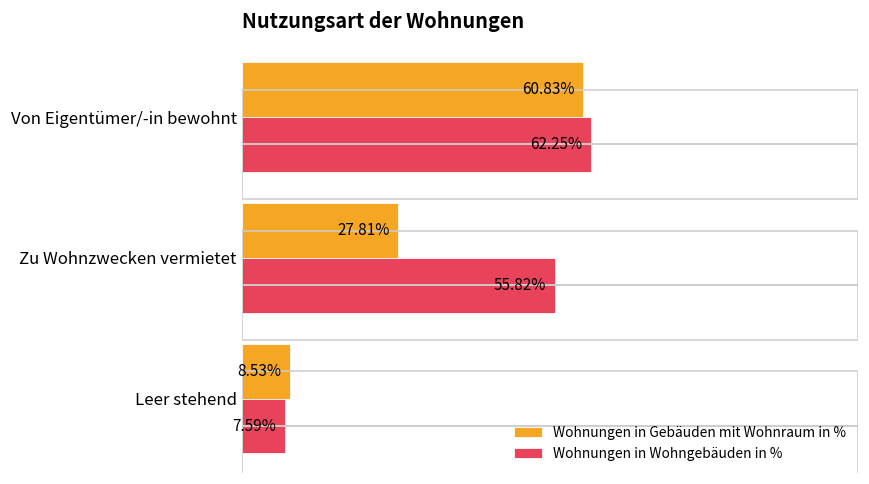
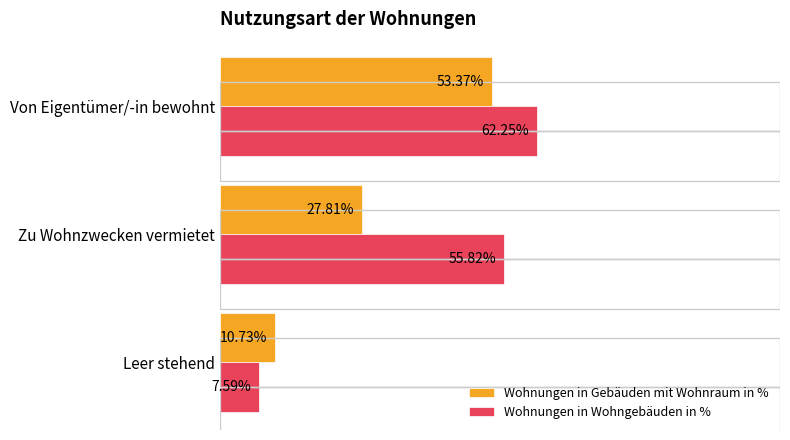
Wohnungen in Gebäuden mit Wohnraum in %, Von Eigentümer/-in bewohnt: 60.83% -> 53.37%
Wohnungen in Gebäuden mit Wohnraum in %, Leer stehend: 8.53% -> 10.73%
